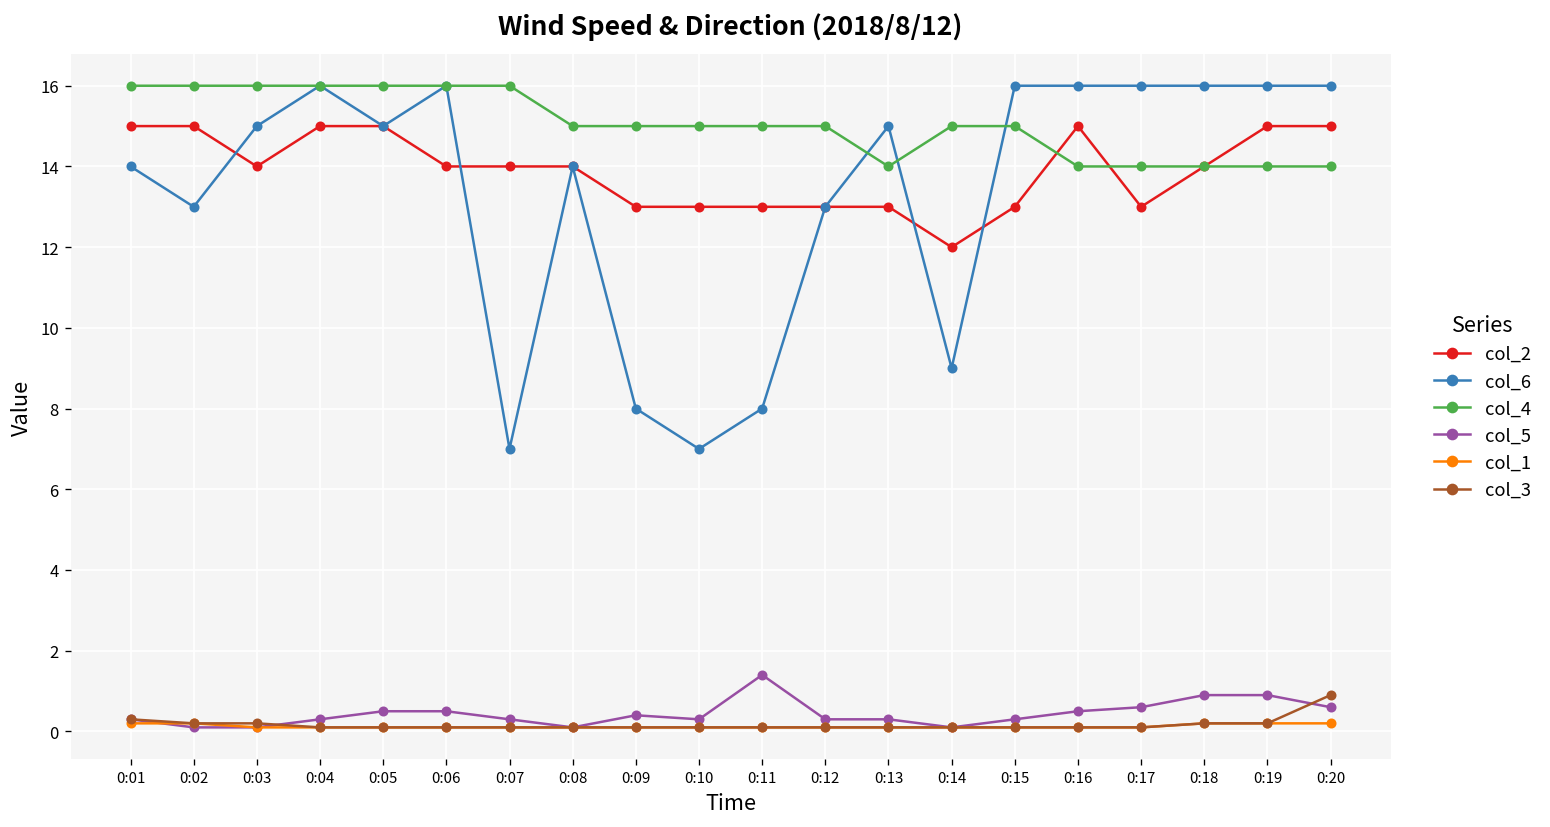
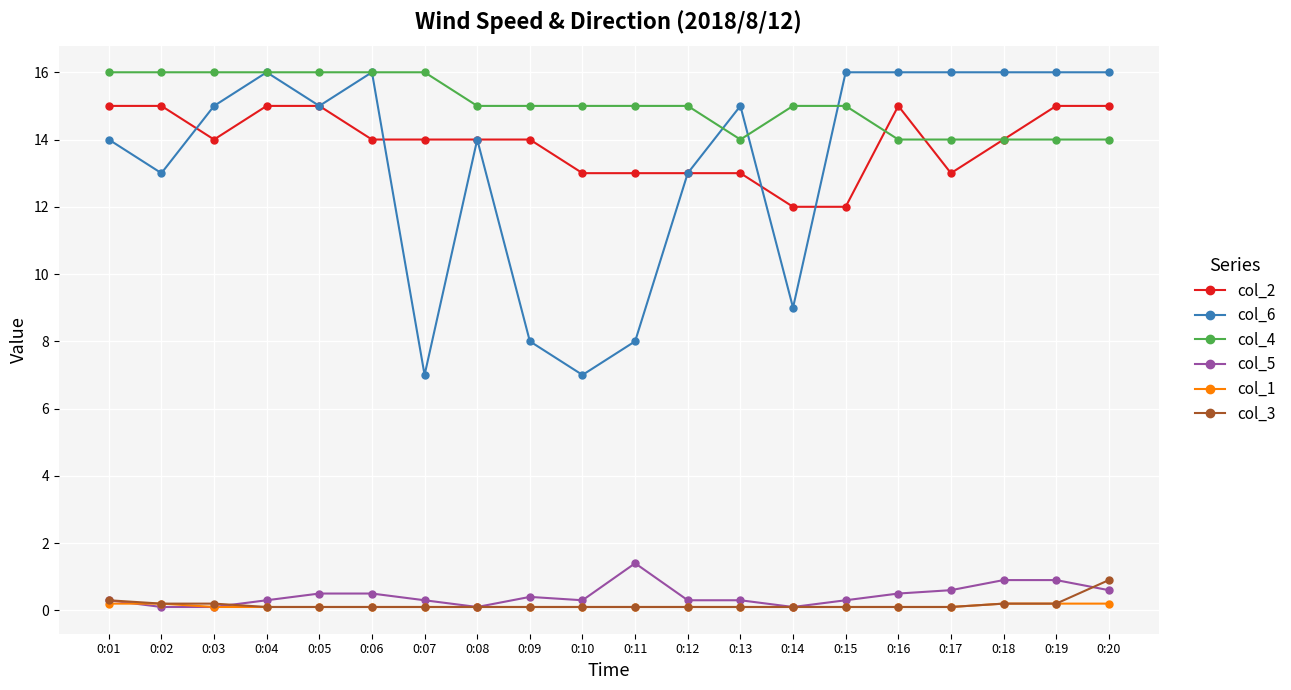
col_2, 0:09: 13 -> 14
col_2, 0:15: 13 -> 12
